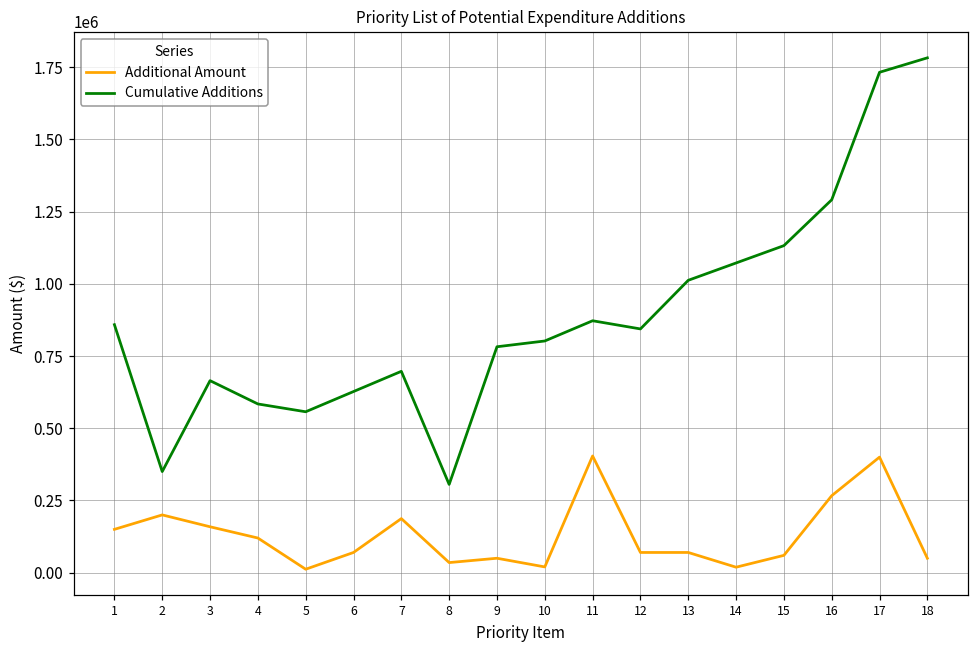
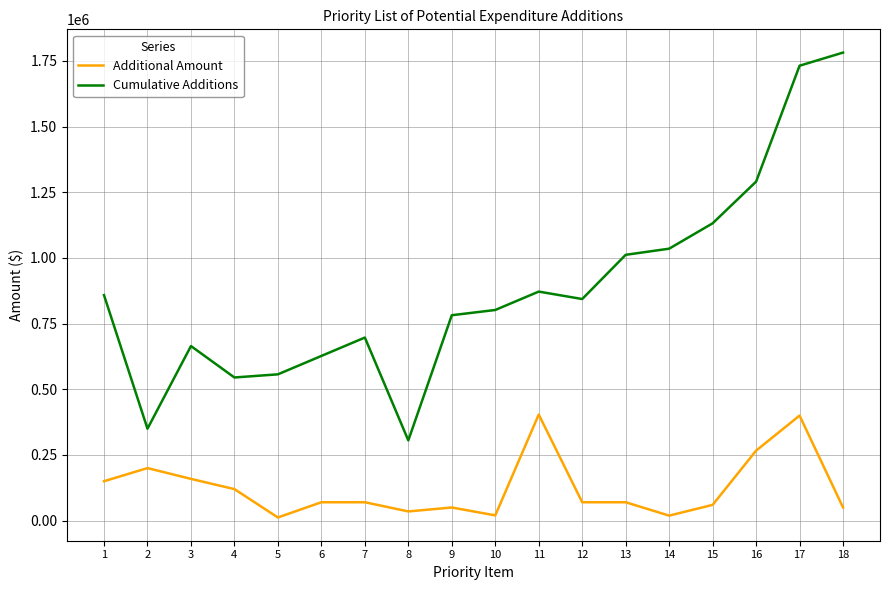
Cumulative Additions, 4: 580000 -> 550000
Additional Amount, 7: 190000 -> 70000
Cumulative Additions, 14: 1070000 -> 1040000
